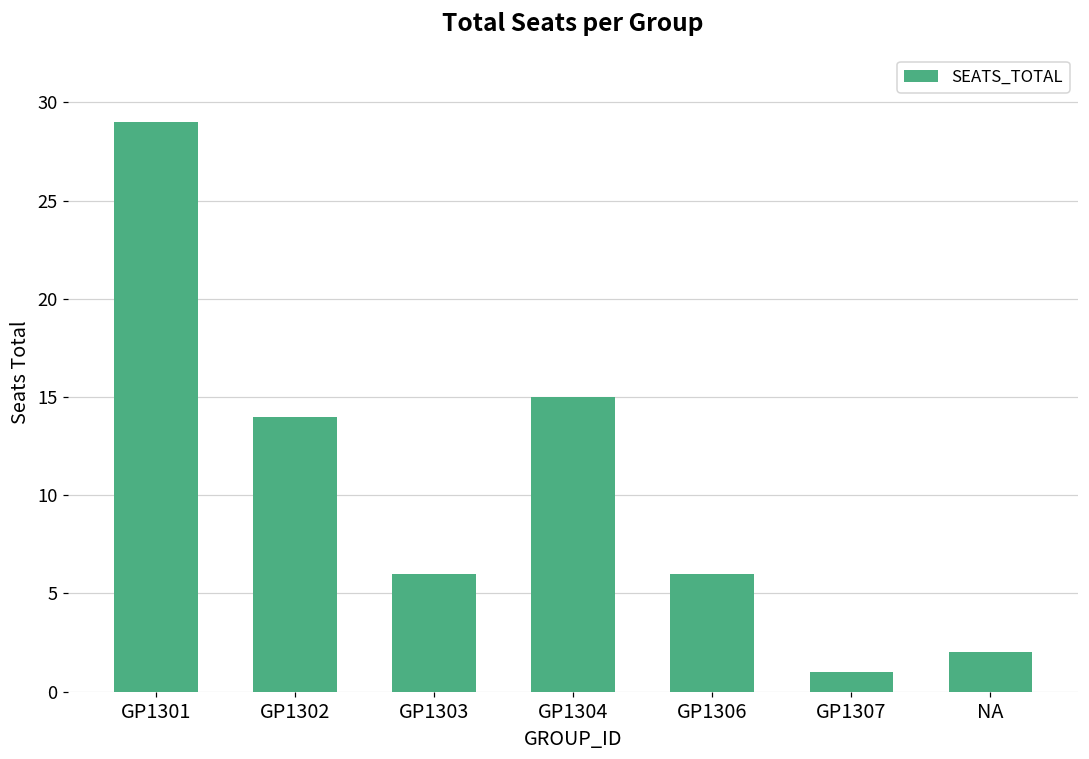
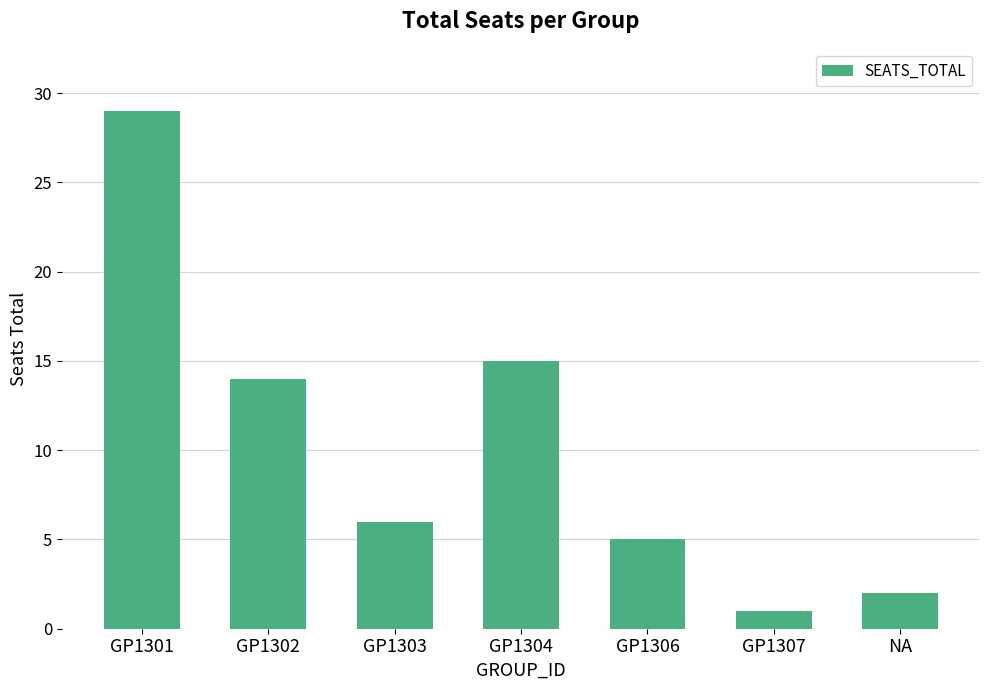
GP1306: 6 -> 5
